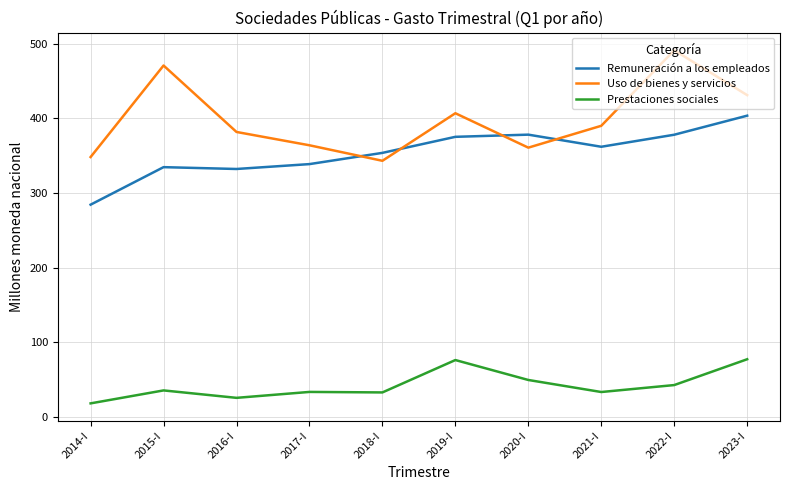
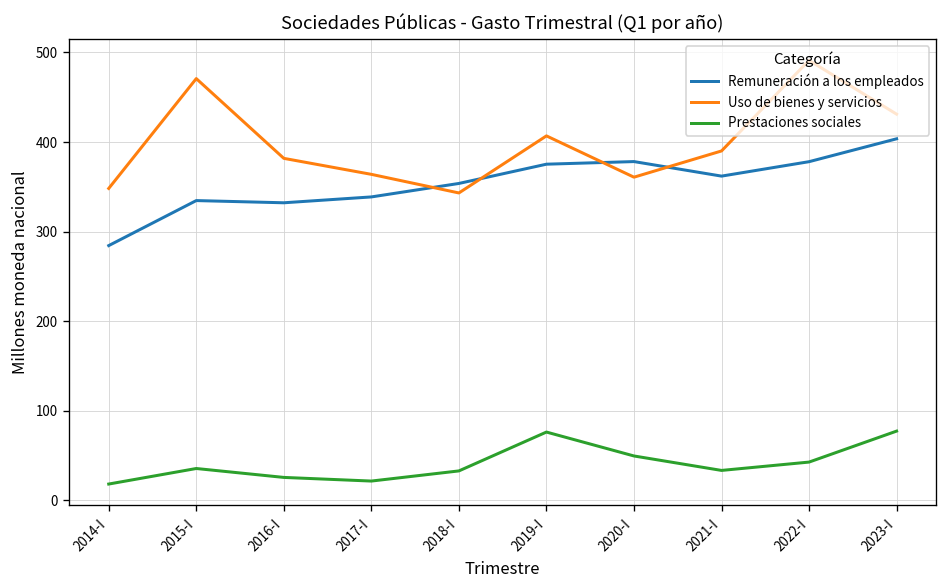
Prestaciones sociales, 2017-I: 30 -> 20
